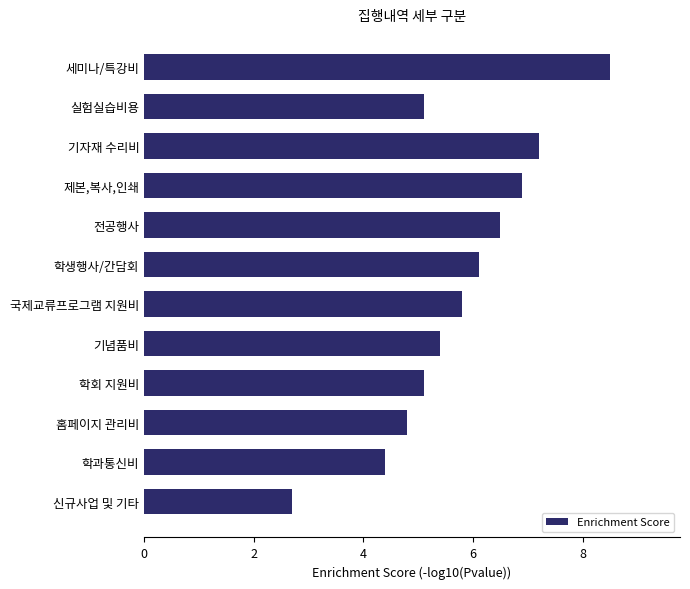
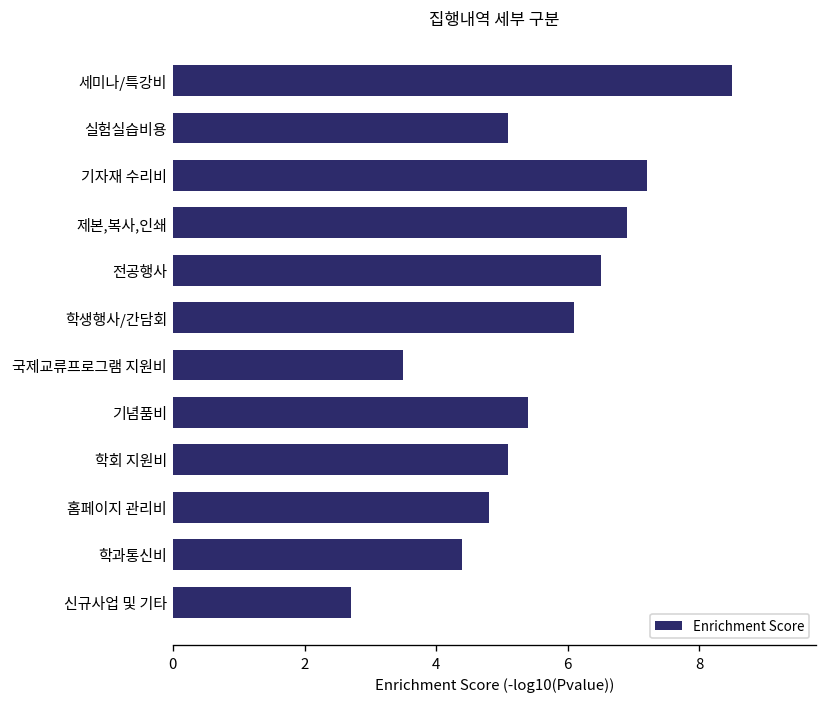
국제교류프로그램 지원비: 5.8 -> 3.5
